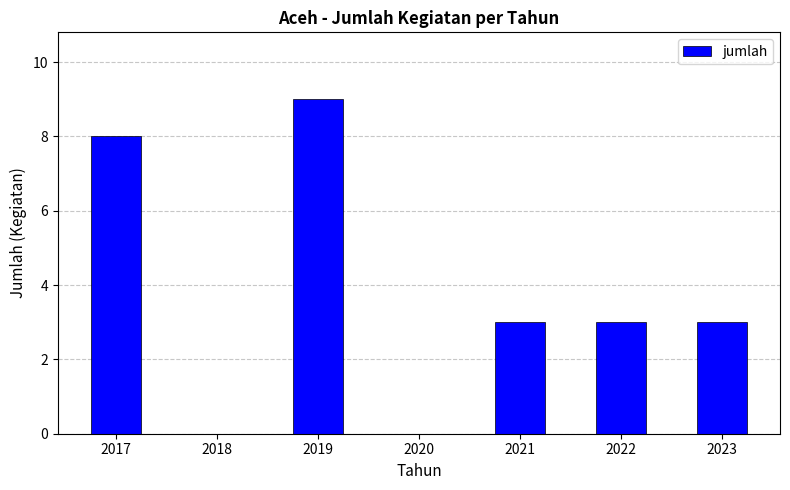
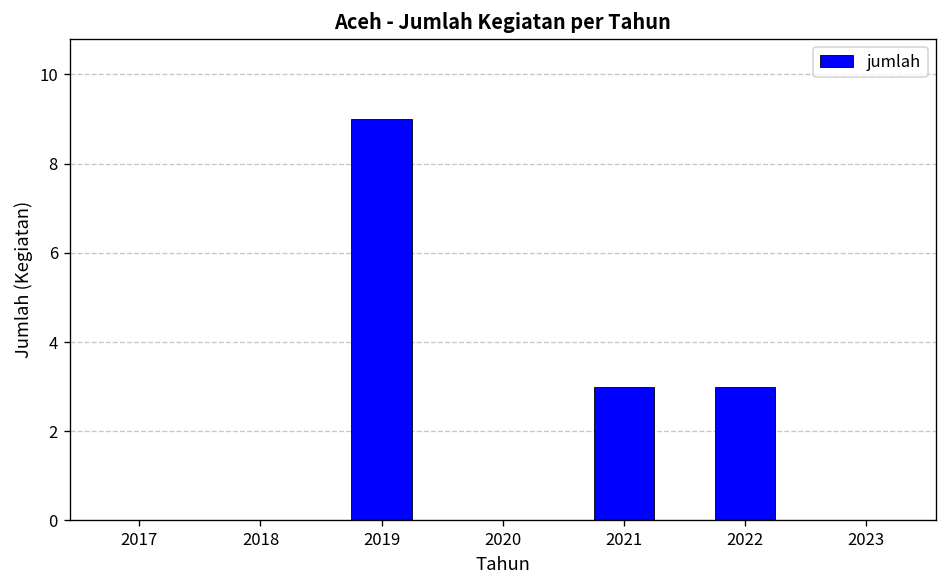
2017: 8 -> 0
2023: 3 -> 0
